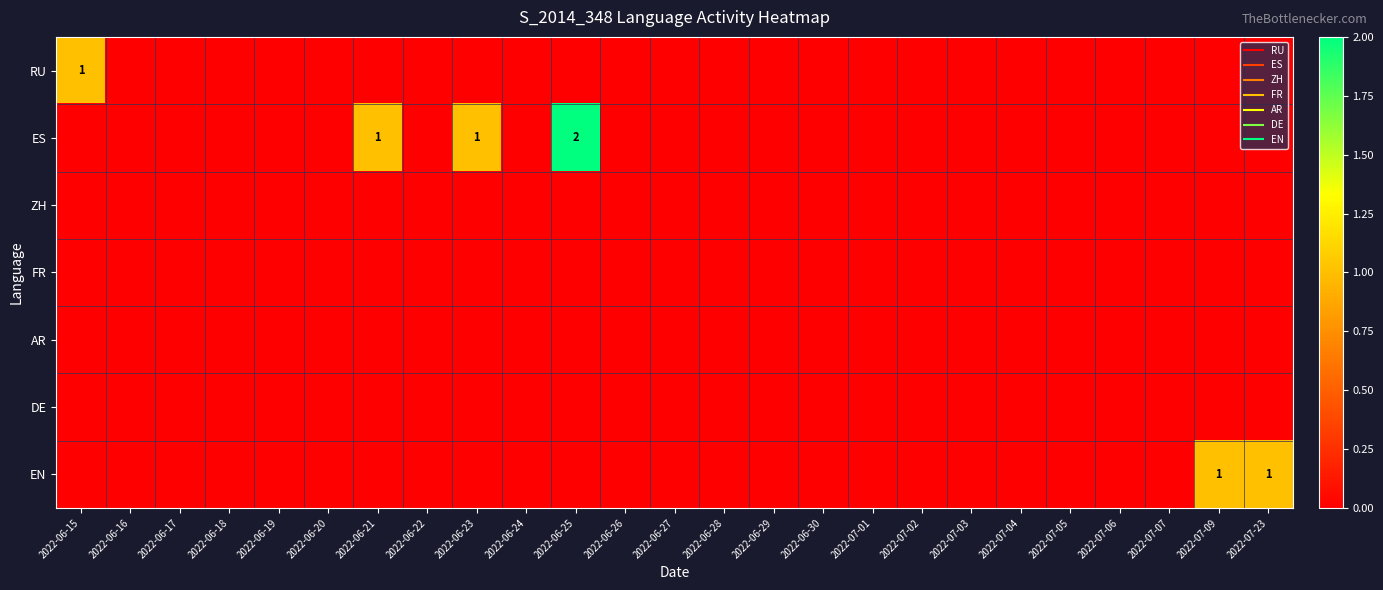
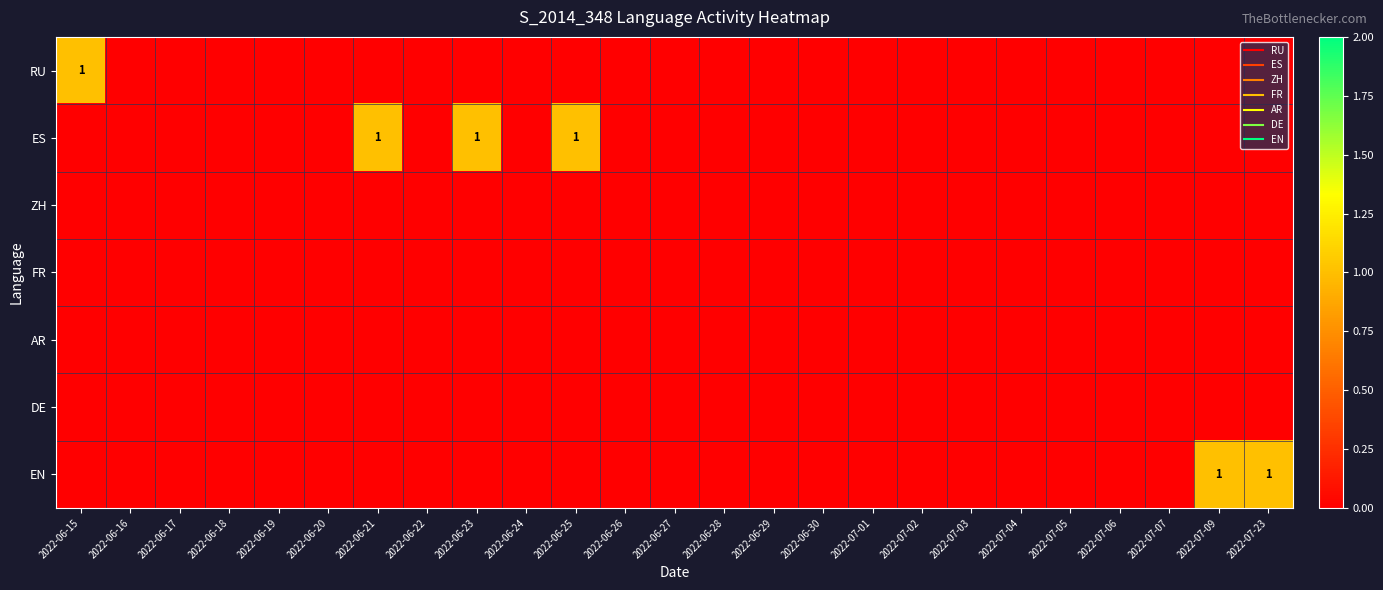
ES, 2022-06-25: 2 -> 1
